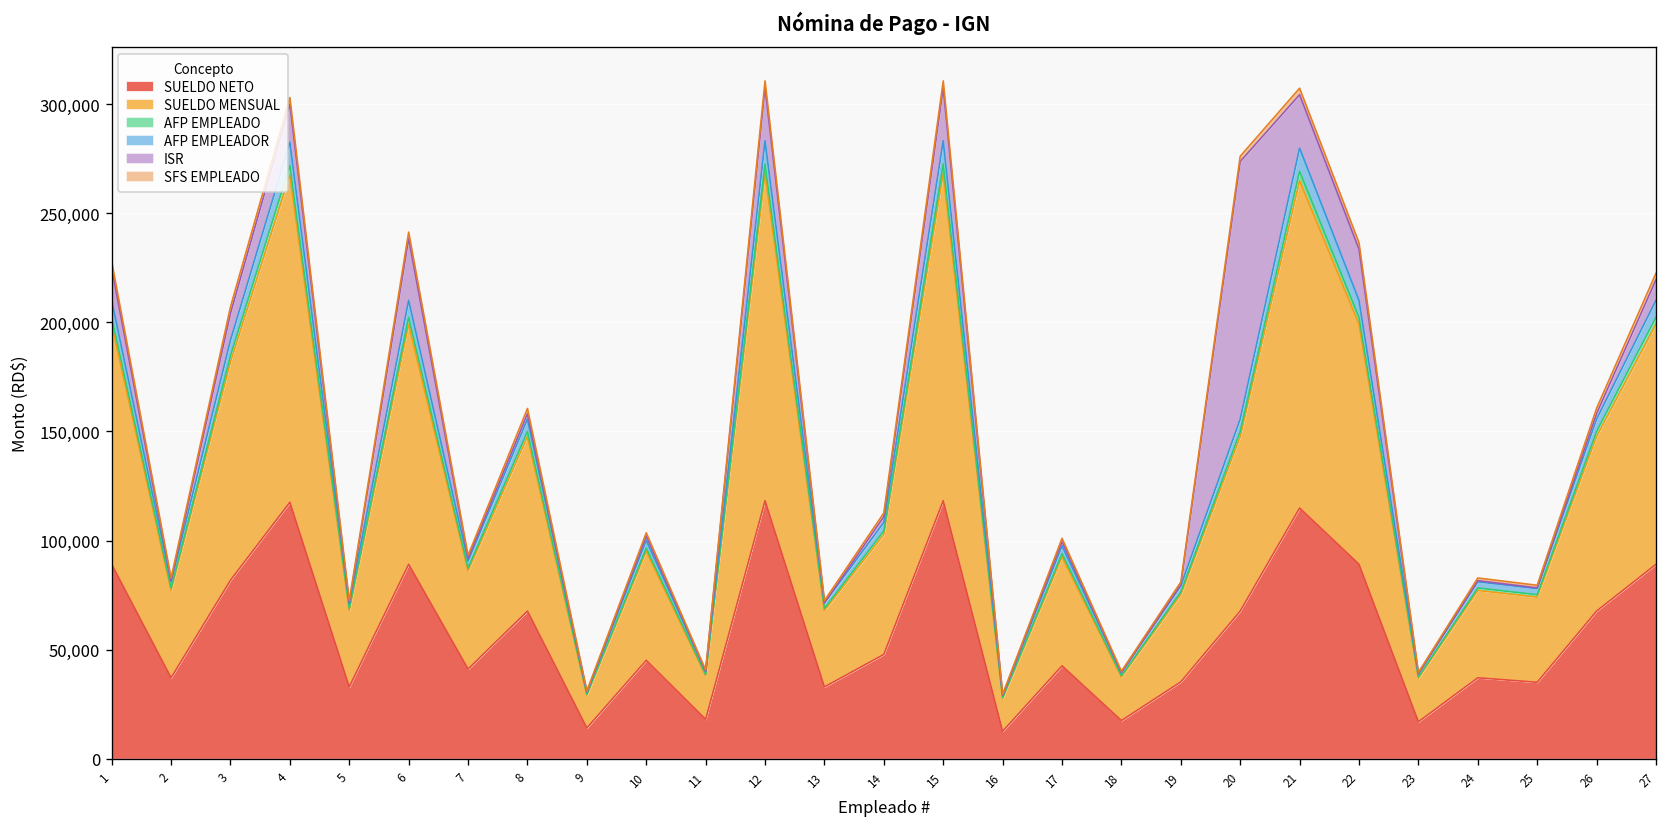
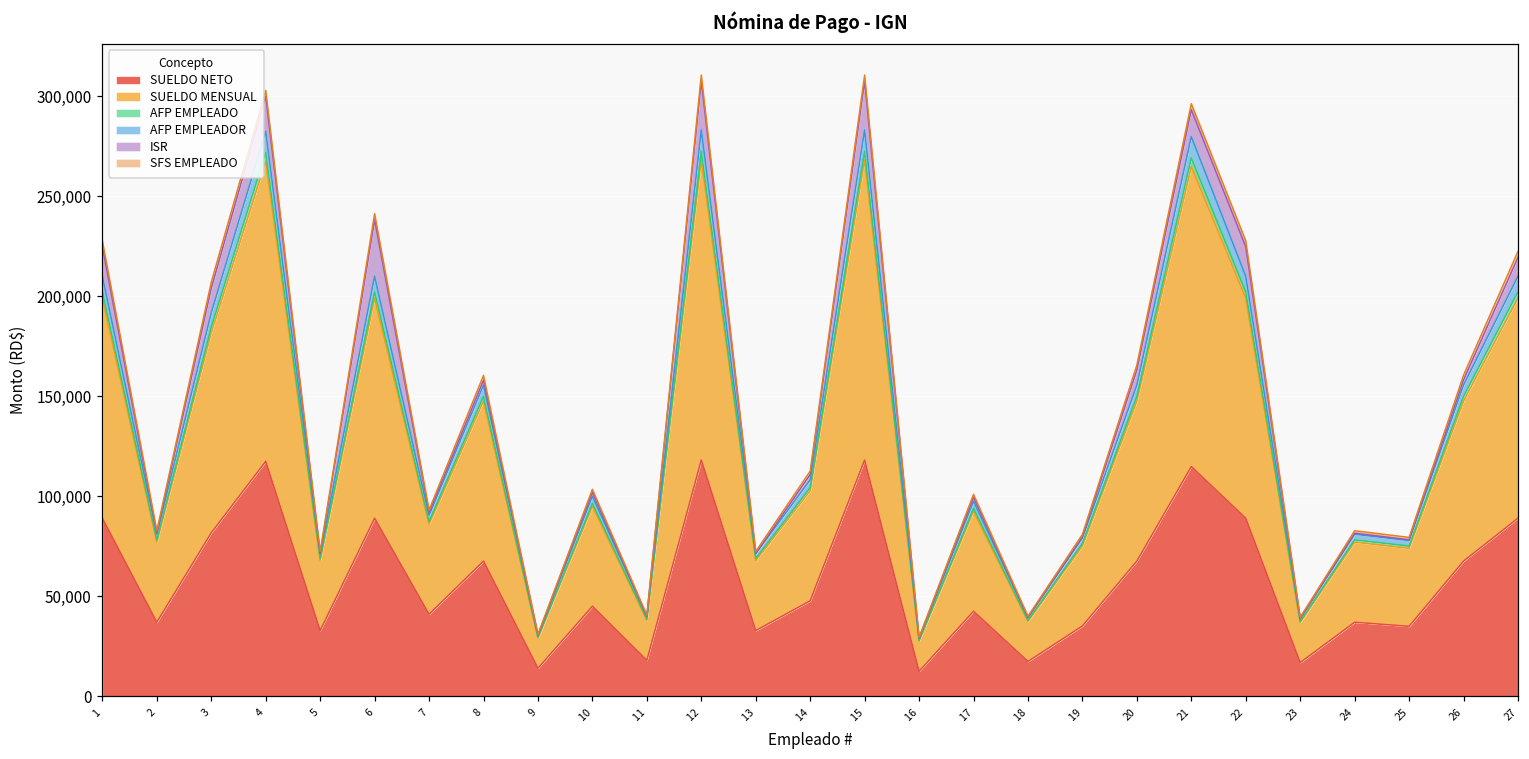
ISR, 20: 118,000 -> 8,000
ISR, 21: 24,000 -> 13,000
ISR, 22: 23,000 -> 15,000
